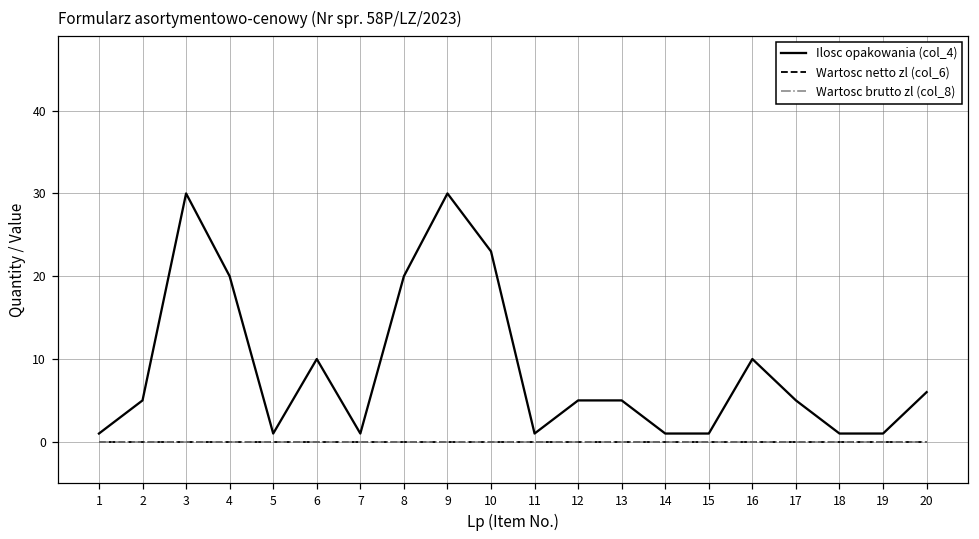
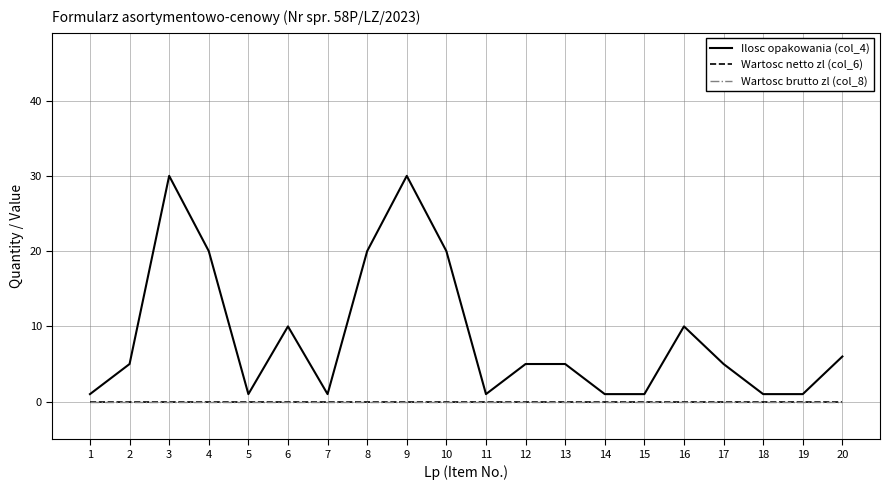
Ilosc opakowania (col_4), 10: 23 -> 20
